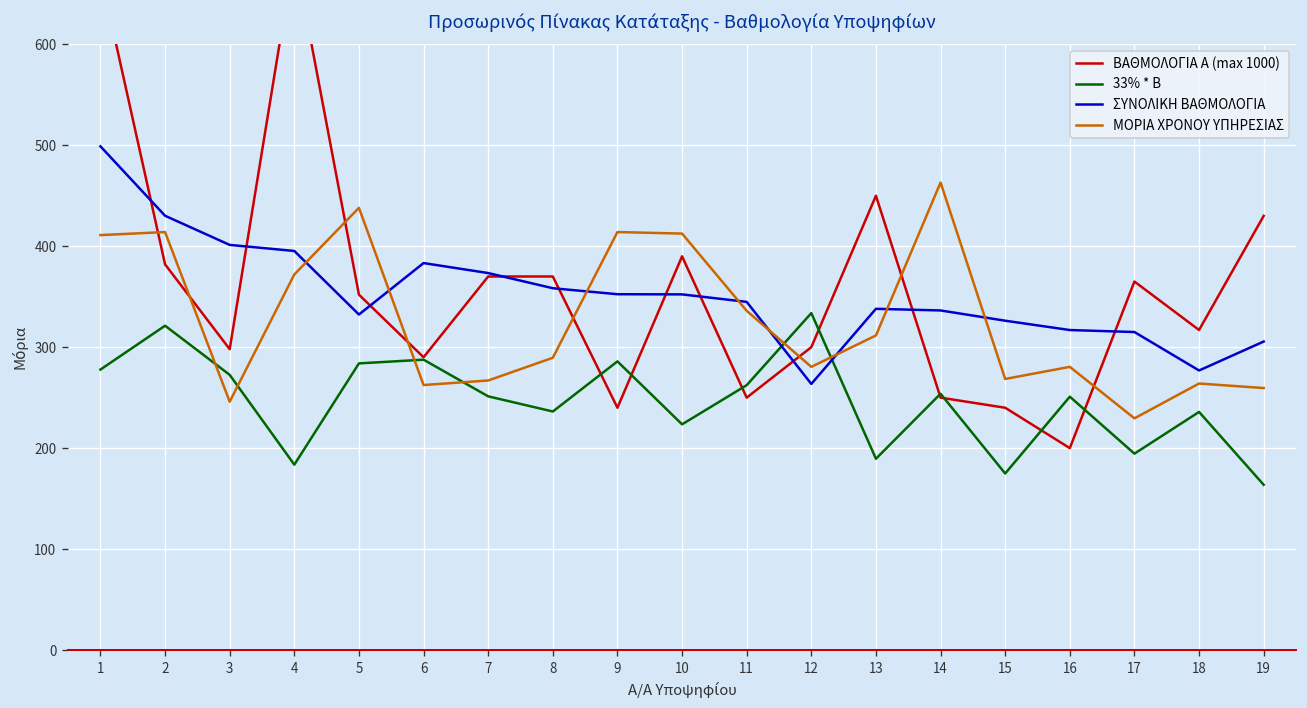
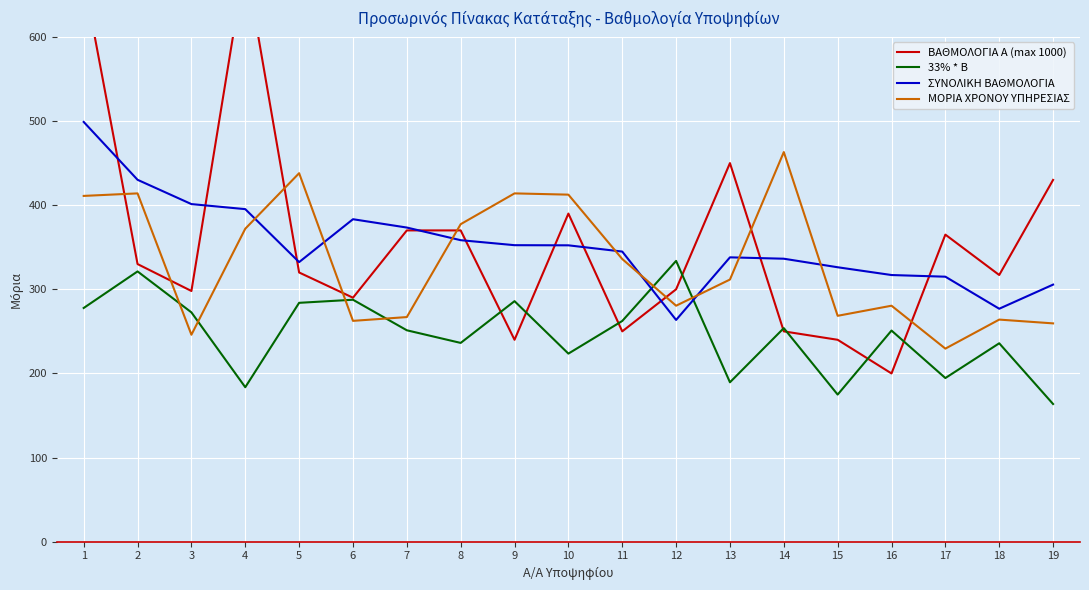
ΒΑΘΜΟΛΟΓΙΑ Α (max 1000), 2: 380 -> 330
ΒΑΘΜΟΛΟΓΙΑ Α (max 1000), 5: 350 -> 320
ΜΟΡΙΑ ΧΡΟΝΟΥ ΥΠΗΡΕΣΙΑΣ, 8: 290 -> 380
